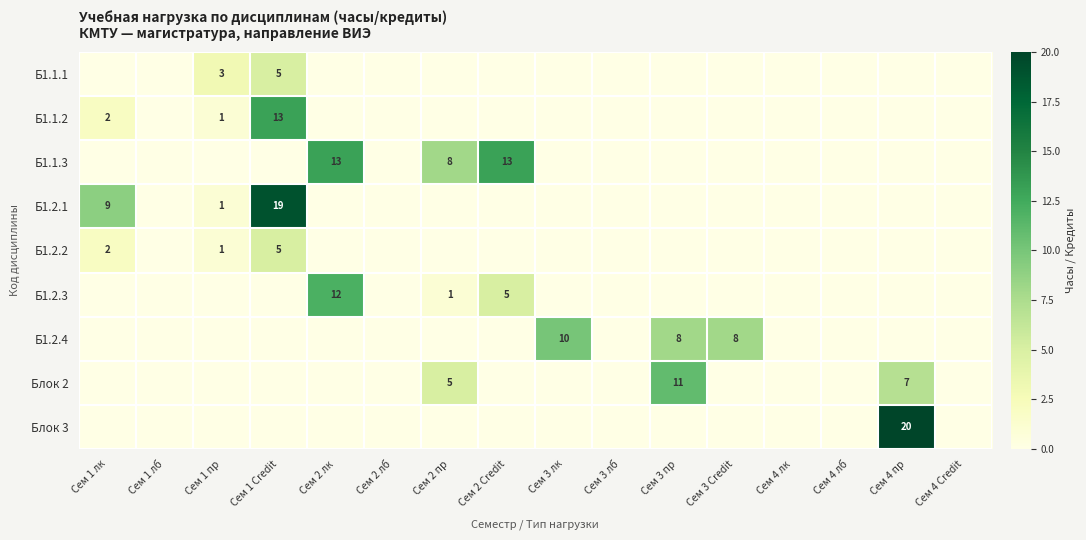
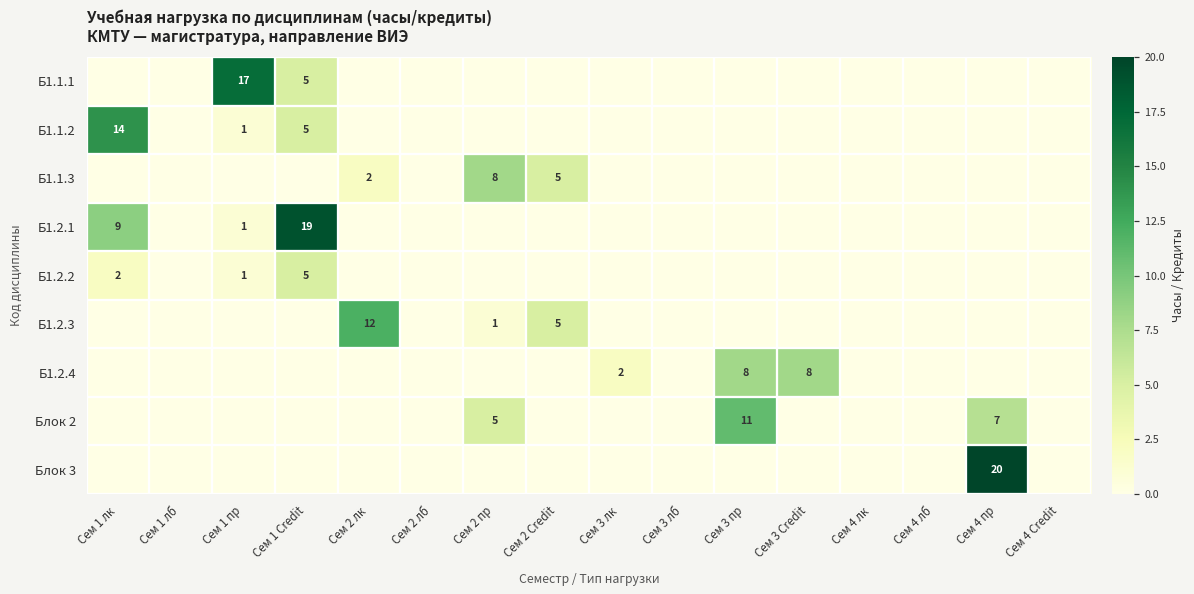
Б1.1.1, Сем 1 пр: 3 -> 17
Б1.1.2, Сем 1 лк: 2 -> 14
Б1.1.2, Сем 1 Credit: 13 -> 5
Б1.1.3, Сем 2 лк: 13 -> 2
Б1.1.3, Сем 2 Credit: 13 -> 5
Б1.2.4, Сем 3 лк: 10 -> 2
